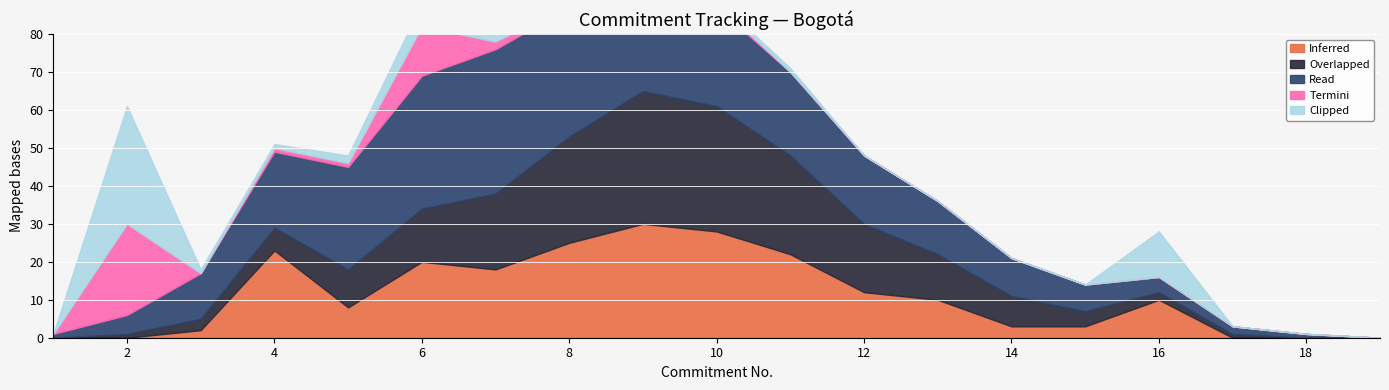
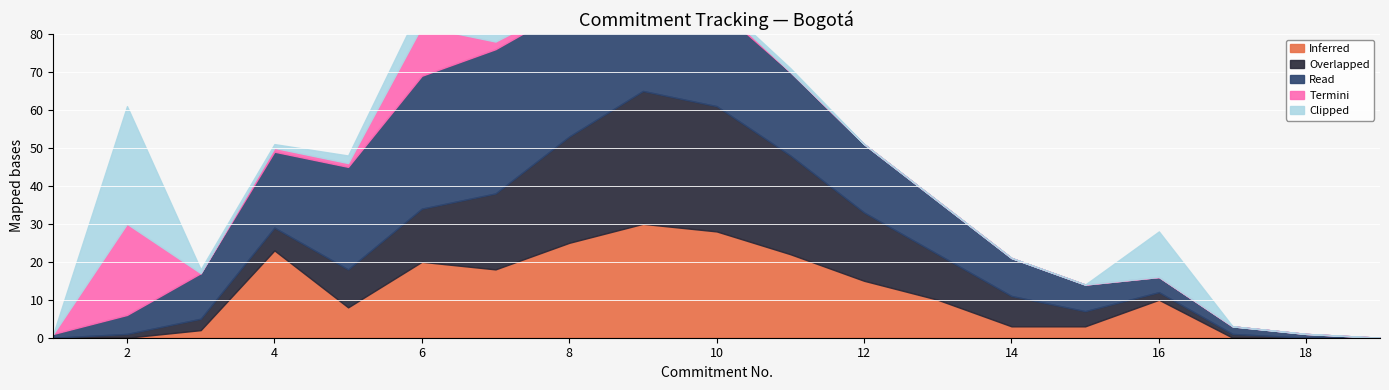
Inferred, 12: 12 -> 15
